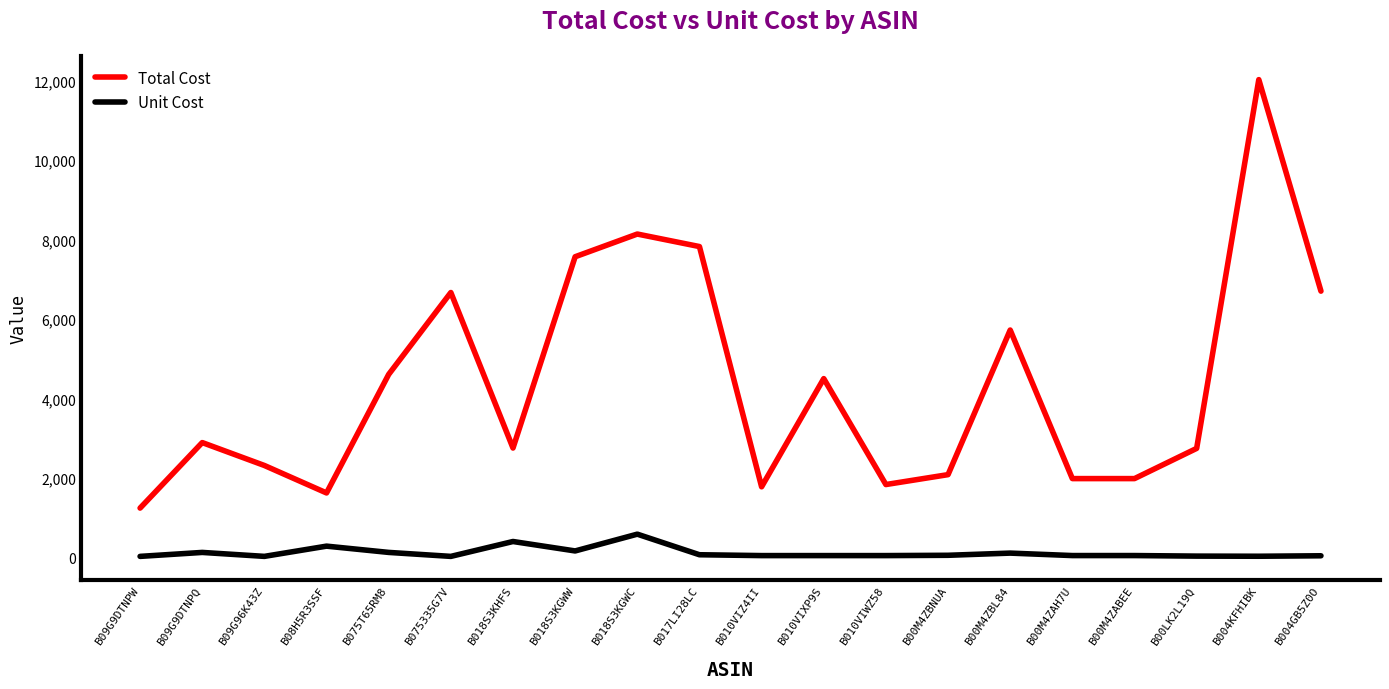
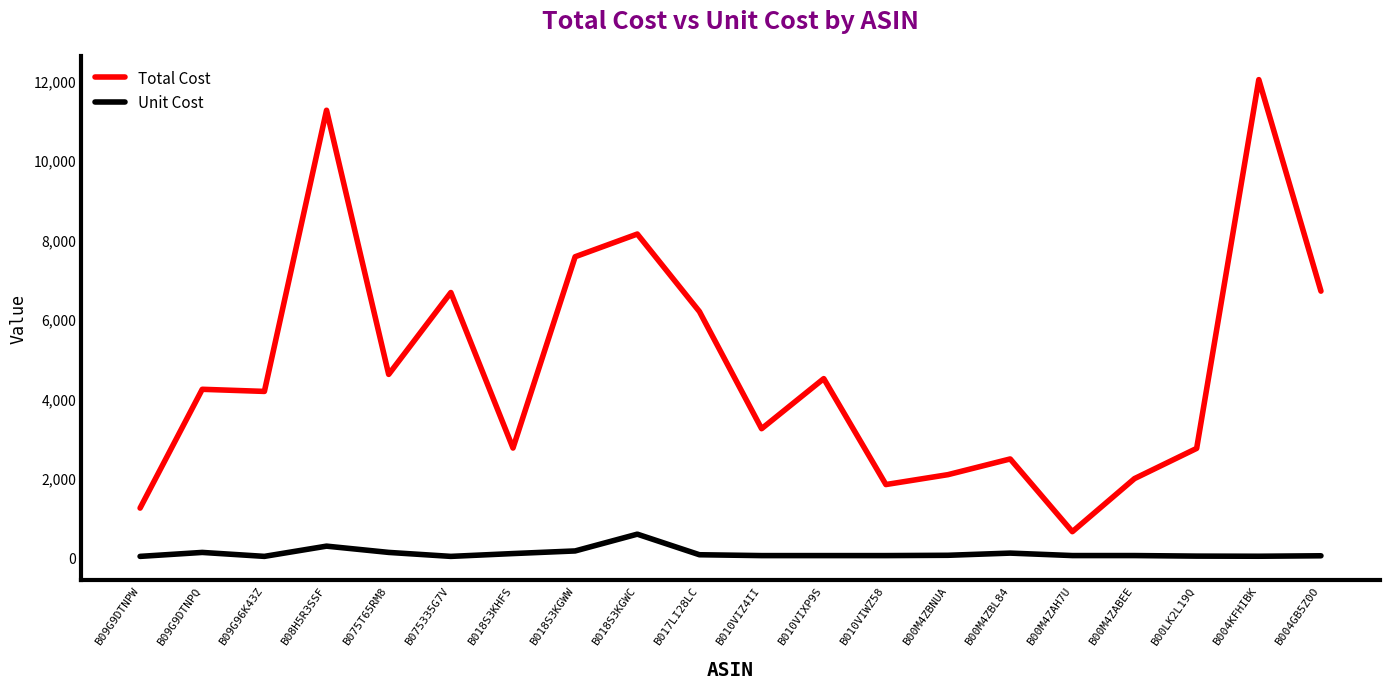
Total Cost, B09G9DTNPQ: 2,900 -> 4,200
Total Cost, B09G96K43Z: 2,300 -> 4,200
Total Cost, B08H5R3SSF: 1,600 -> 11,300
Unit Cost, B018S3KHFS: 400 -> 100
Total Cost, B017LI28LC: 7,800 -> 6,200
Total Cost, B010VIZ4II: 1,800 -> 3,200
Total Cost, B00M4ZBL84: 5,700 -> 2,500
Total Cost, B00M4ZAH7U: 2,000 -> 600
